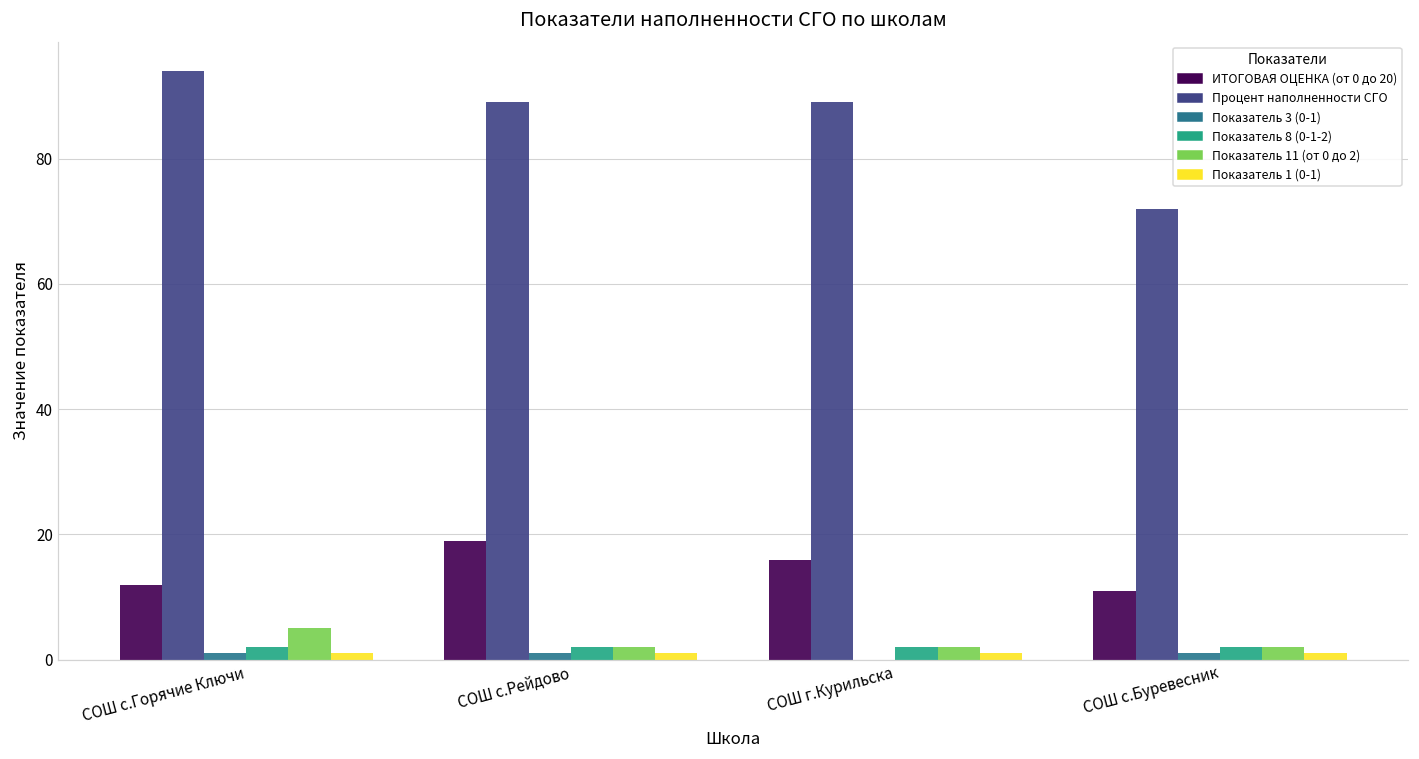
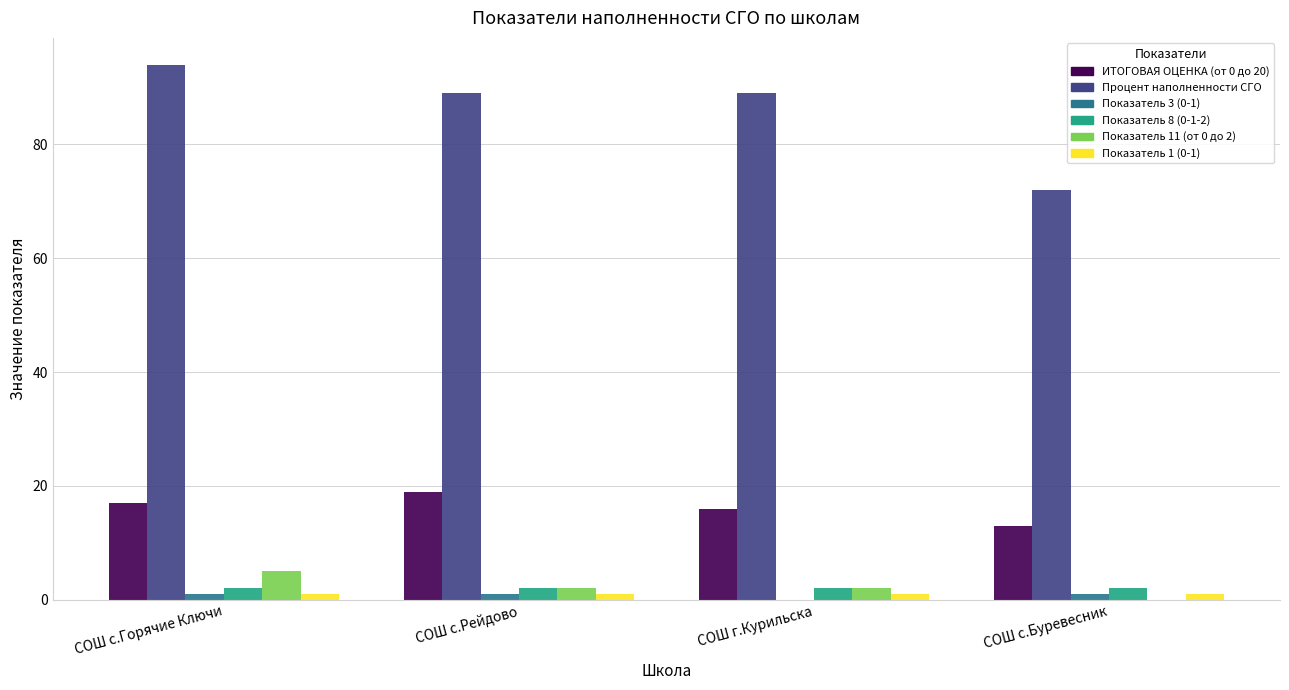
ИТОГОВАЯ ОЦЕНКА (от 0 до 20), СОШ с.Горячие Ключи: 12 -> 17
ИТОГОВАЯ ОЦЕНКА (от 0 до 20), СОШ с.Буревесник: 11 -> 13
Показатель 11 (от 0 до 2), СОШ с.Буревесник: 2 -> 0
